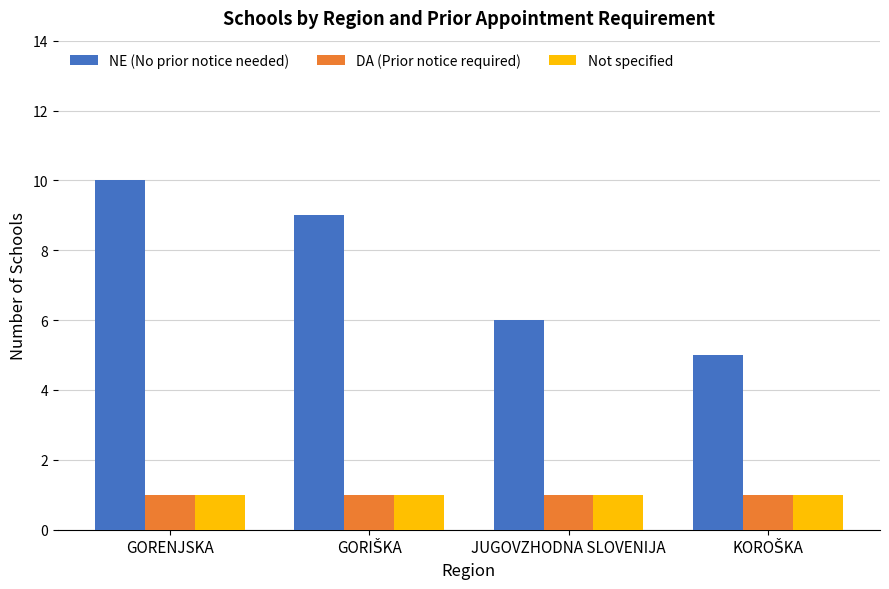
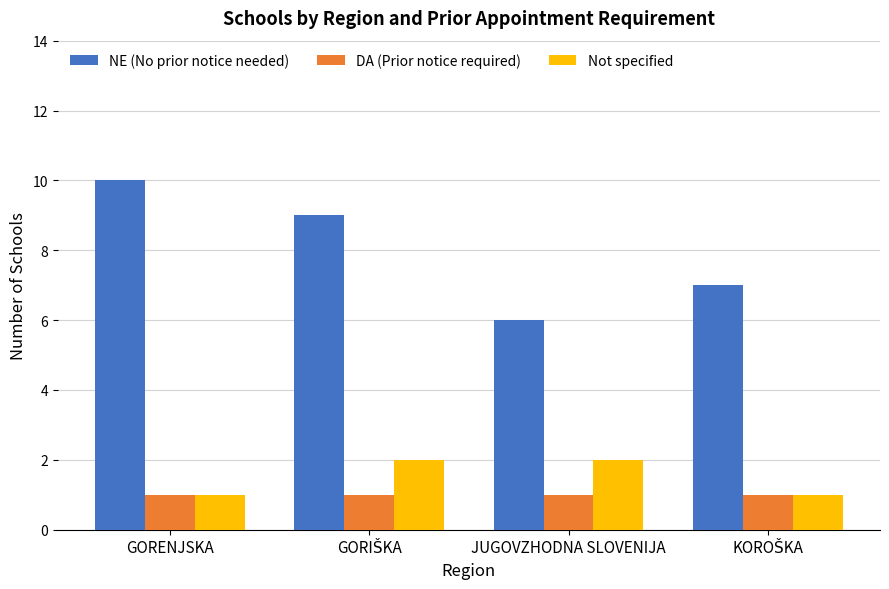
Not specified, GORIŠKA: 1 -> 2
Not specified, JUGOVZHODNA SLOVENIJA: 1 -> 2
NE (No prior notice needed), KOROŠKA: 5 -> 7
